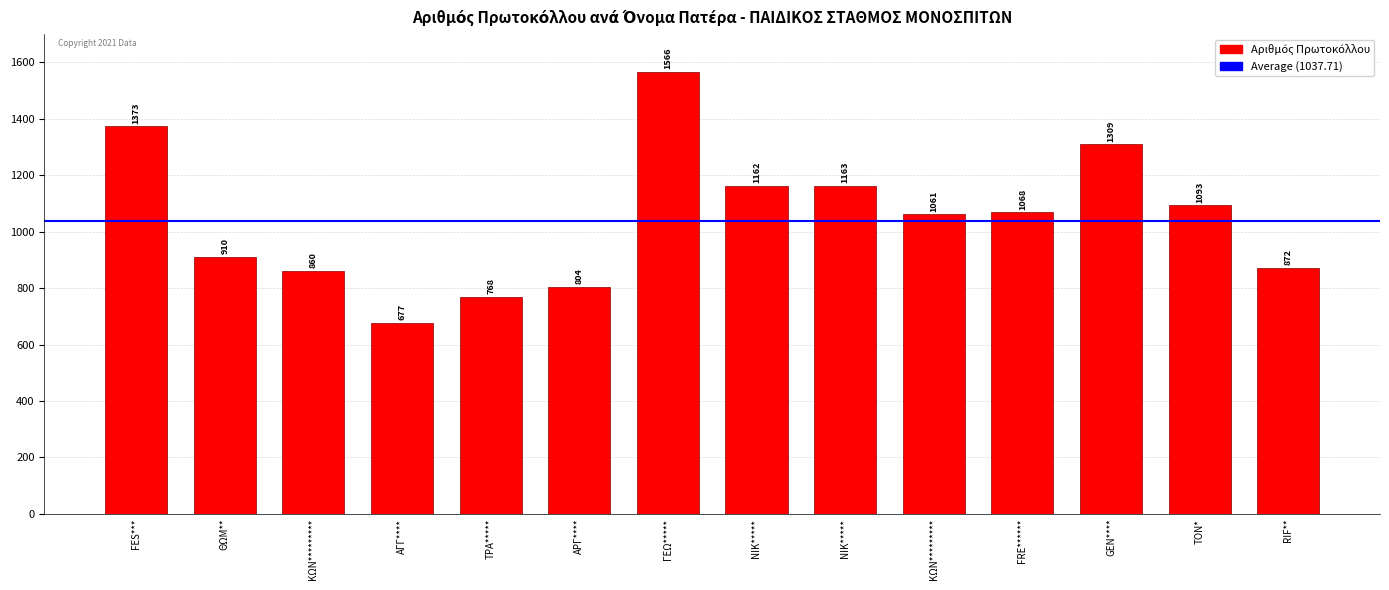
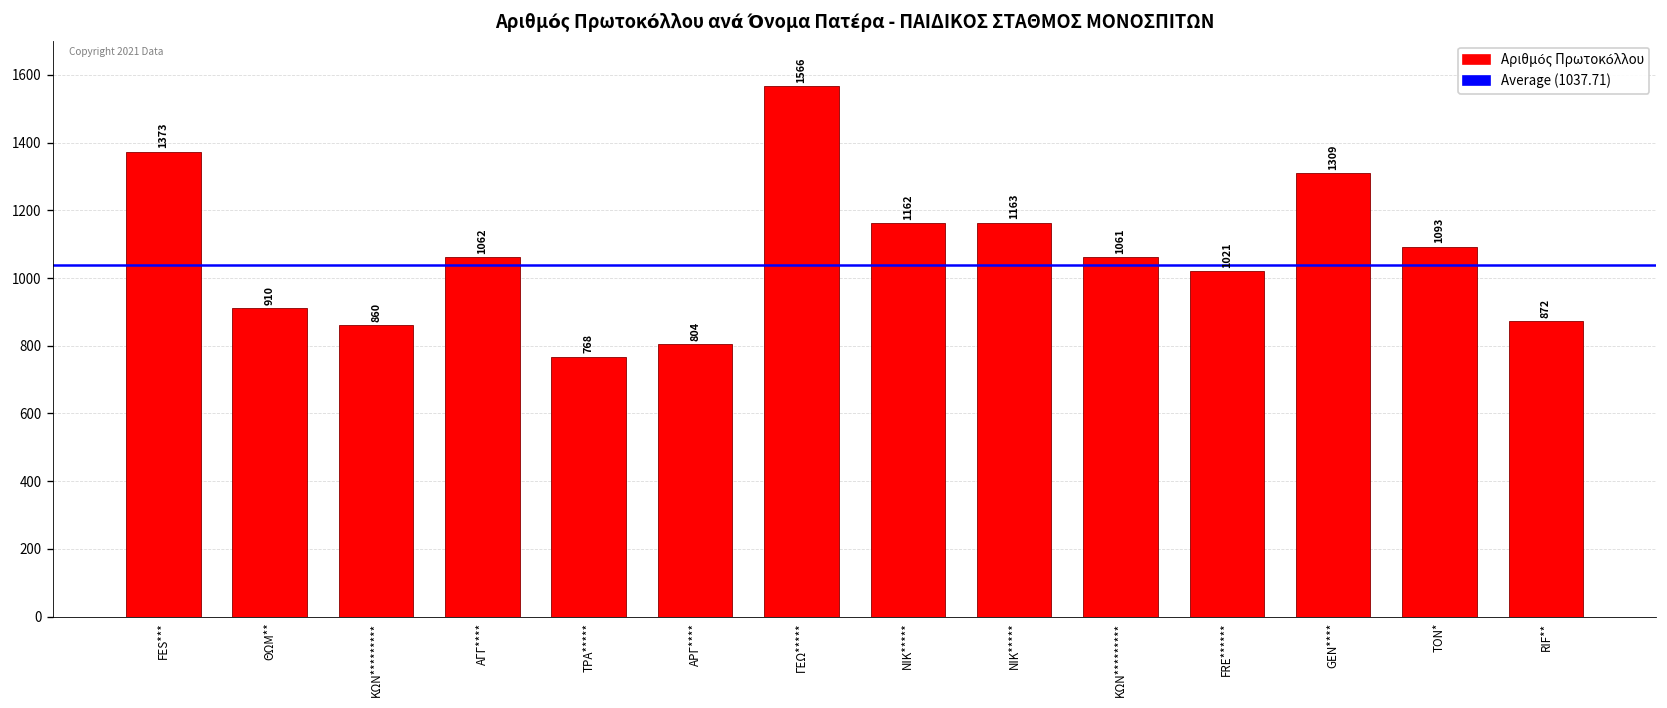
ΑΓΓ****: 677 -> 1062
FRE******: 1068 -> 1021
